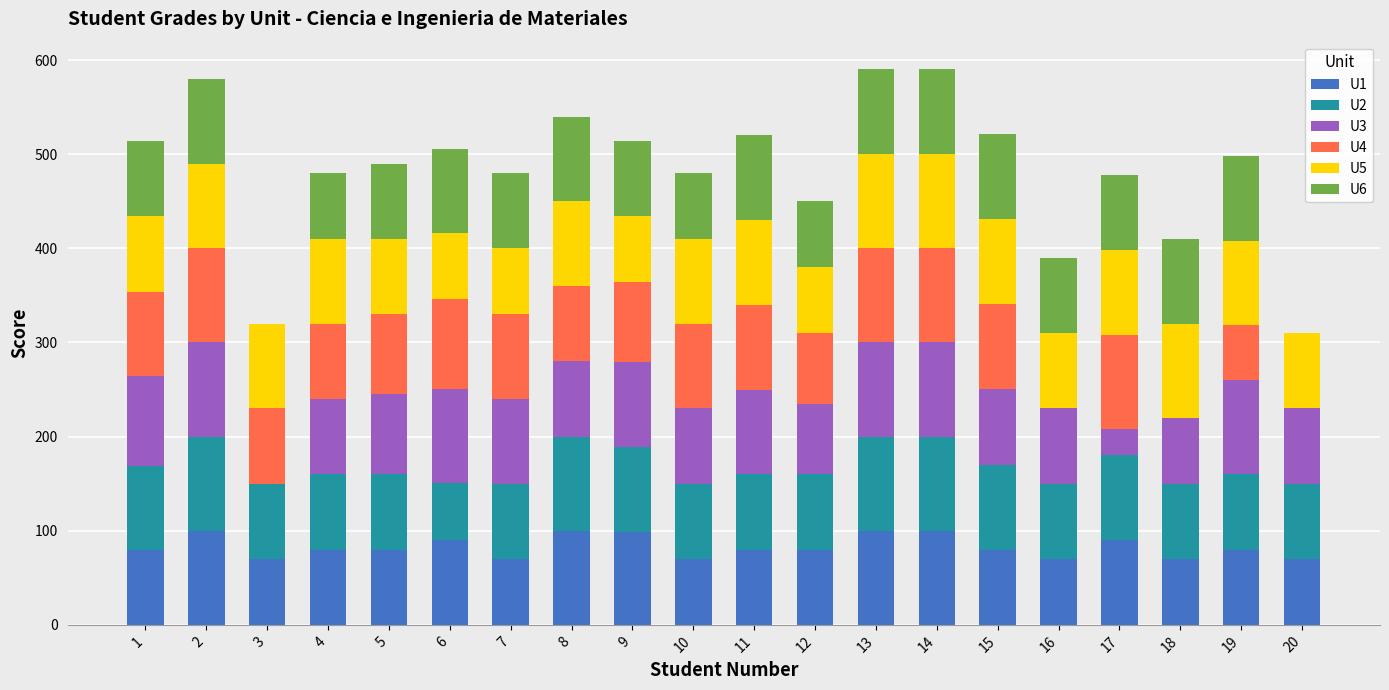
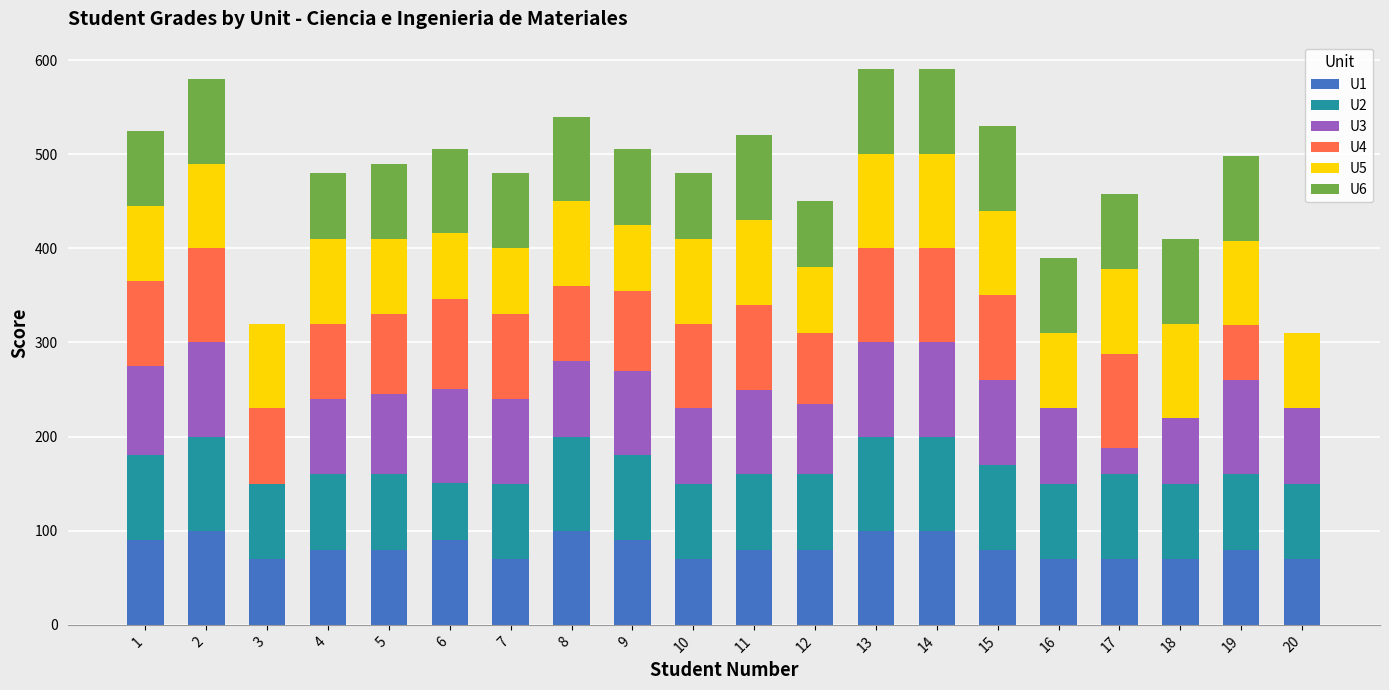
U1, 1: 80 -> 90
U1, 9: 100 -> 90
U3, 15: 80 -> 90
U1, 17: 90 -> 70
